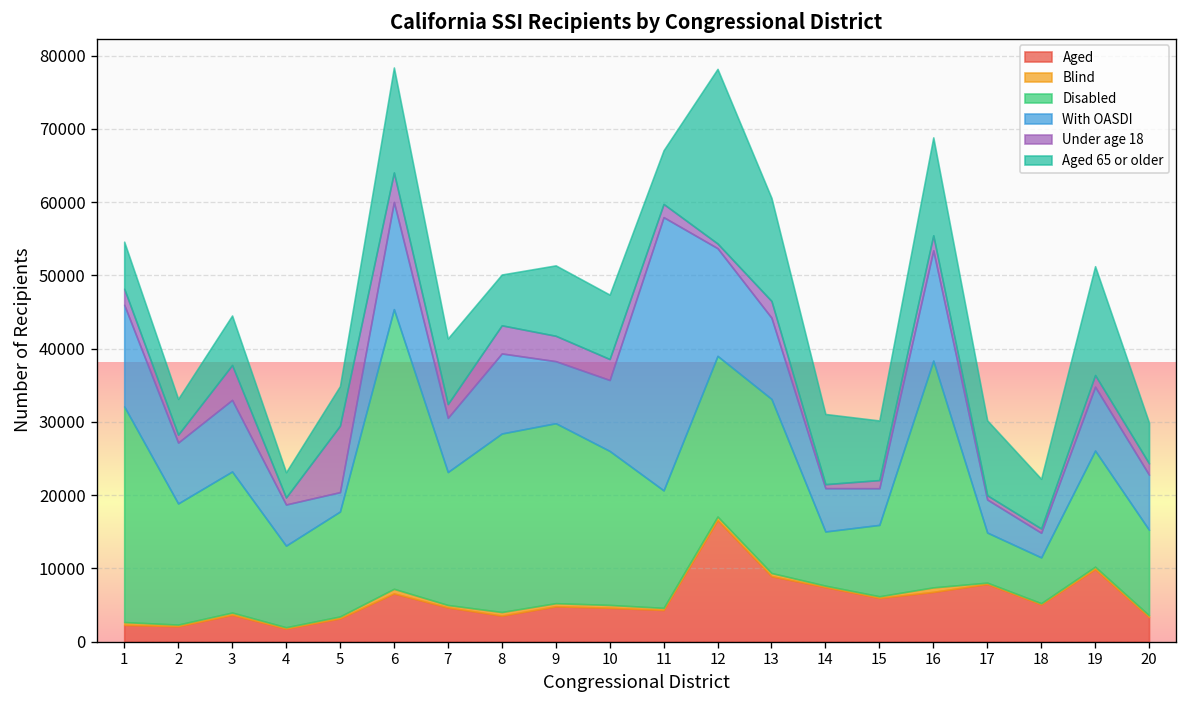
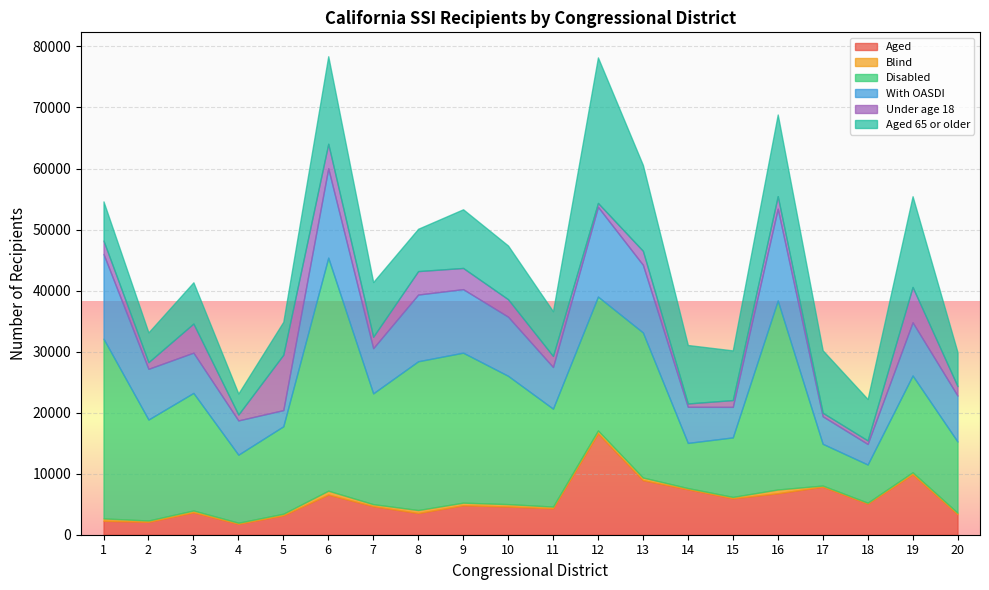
With OASDI, 3: 10000 -> 7000
With OASDI, 9: 8000 -> 10000
With OASDI, 11: 37000 -> 7000
Under age 18, 19: 2000 -> 6000
